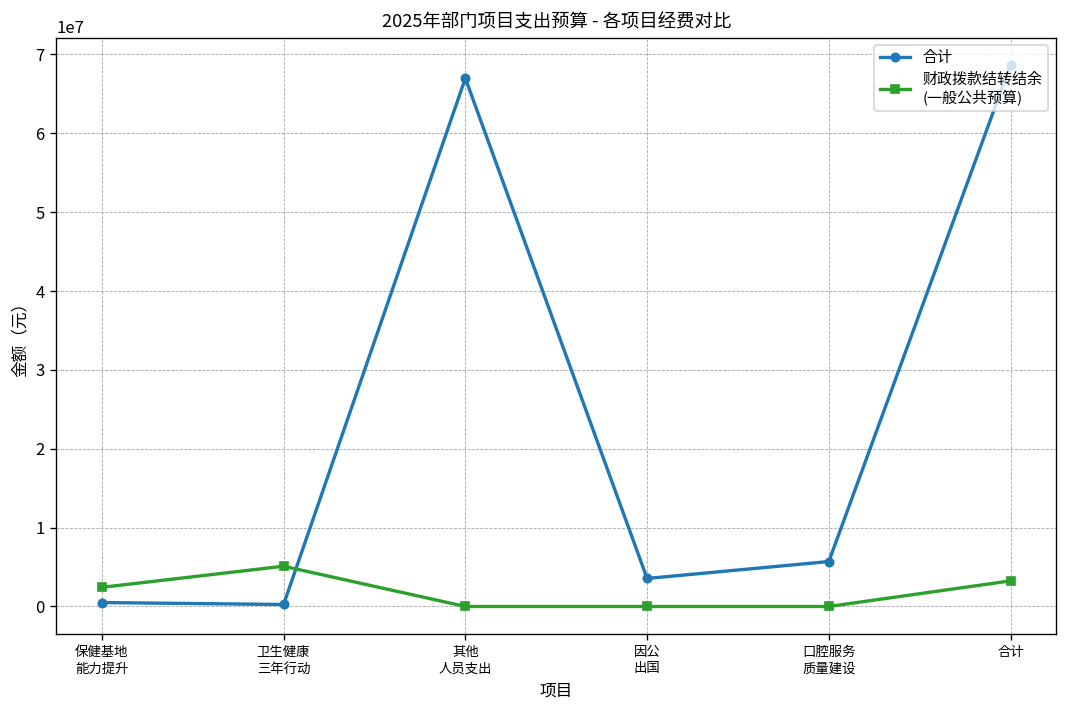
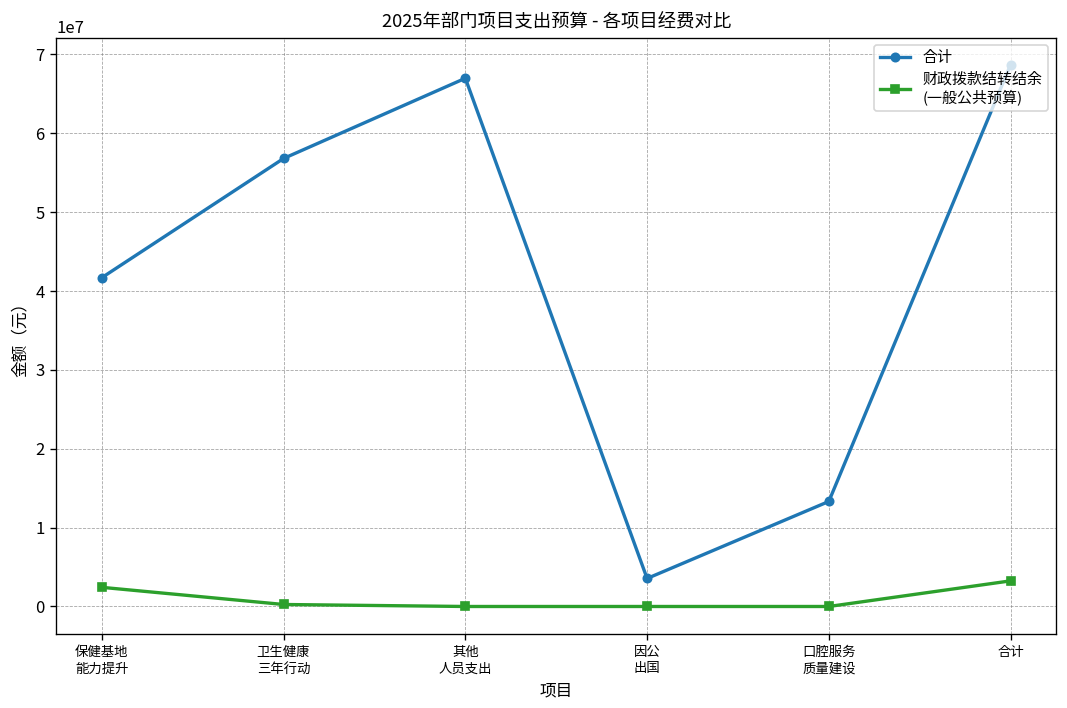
合计, 保健基地 能力提升: 0 -> 42000000
合计, 卫生健康 三年行动: 0 -> 57000000
财政拨款结转结余 (一般公共预算), 卫生健康 三年行动: 5000000 -> 0
合计, 口腔服务 质量建设: 6000000 -> 13000000
